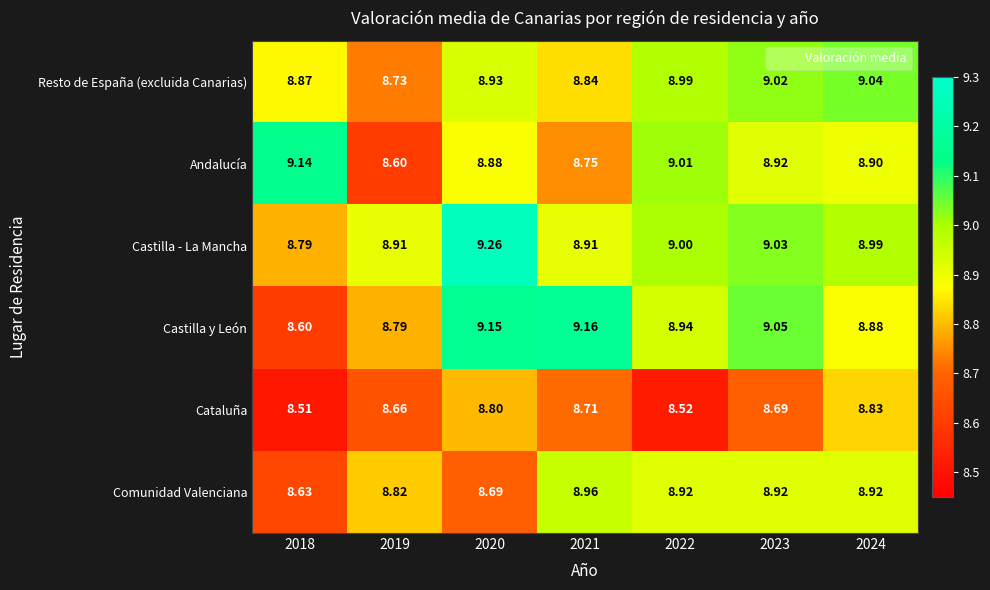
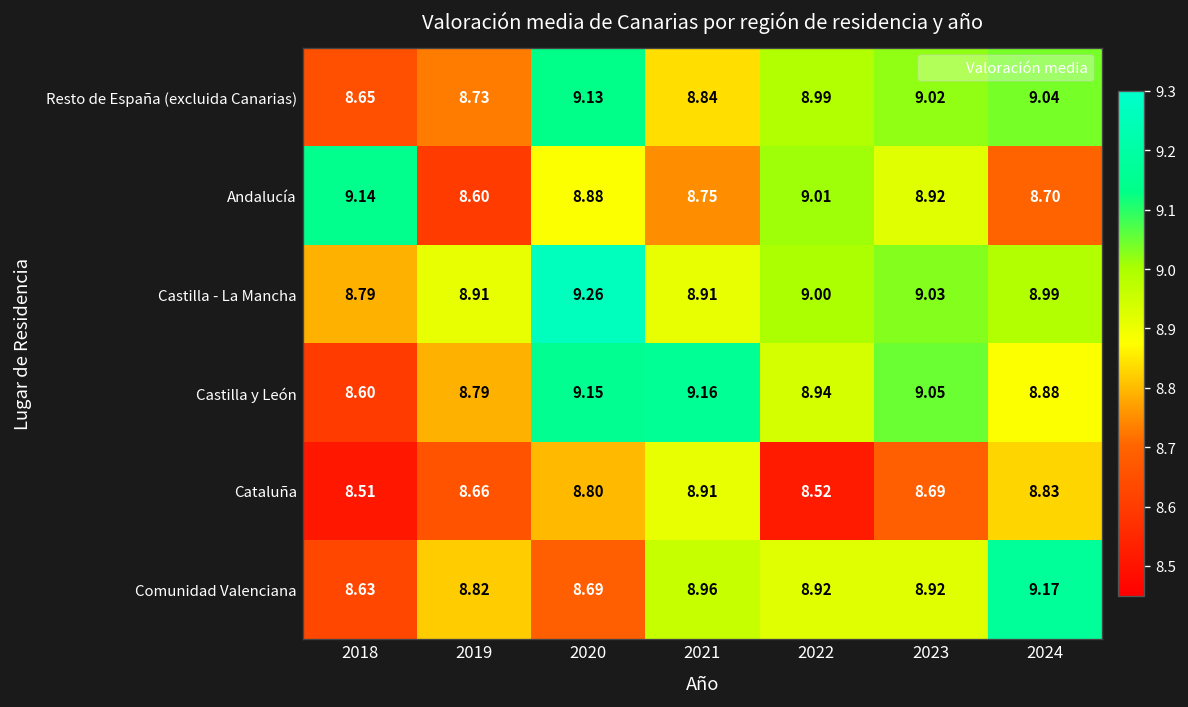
Resto de España (excluida Canarias), 2018: 8.87 -> 8.65
Resto de España (excluida Canarias), 2020: 8.93 -> 9.13
Andalucía, 2024: 8.90 -> 8.70
Cataluña, 2021: 8.71 -> 8.91
Comunidad Valenciana, 2024: 8.92 -> 9.17
